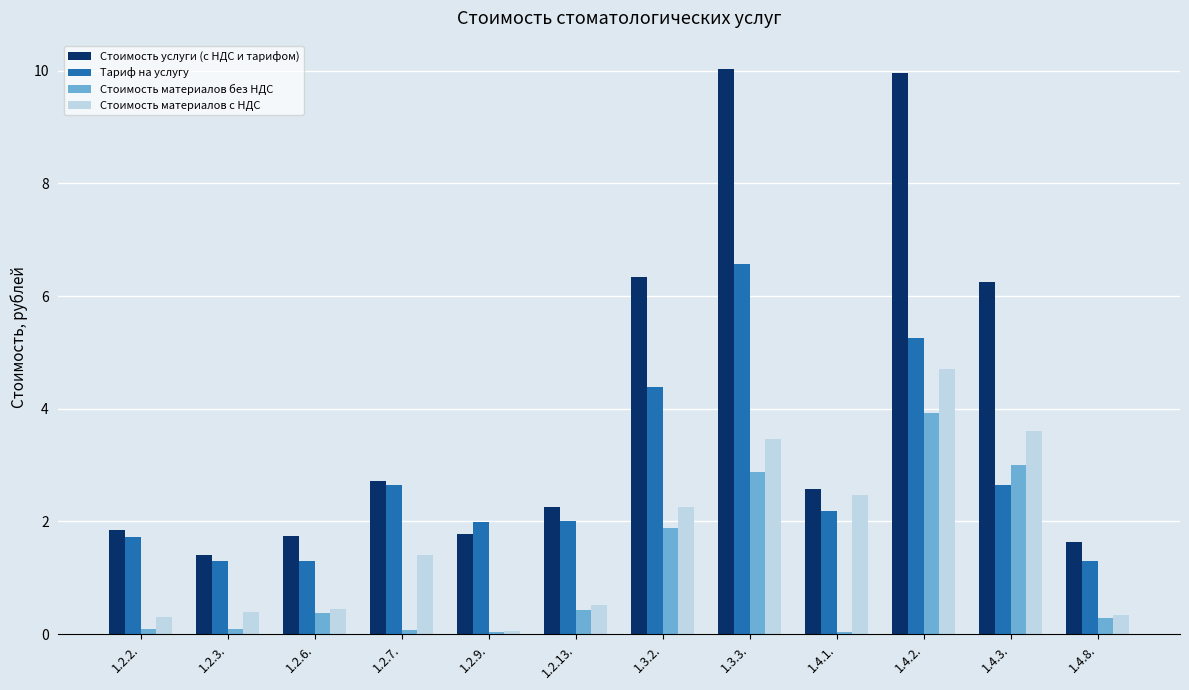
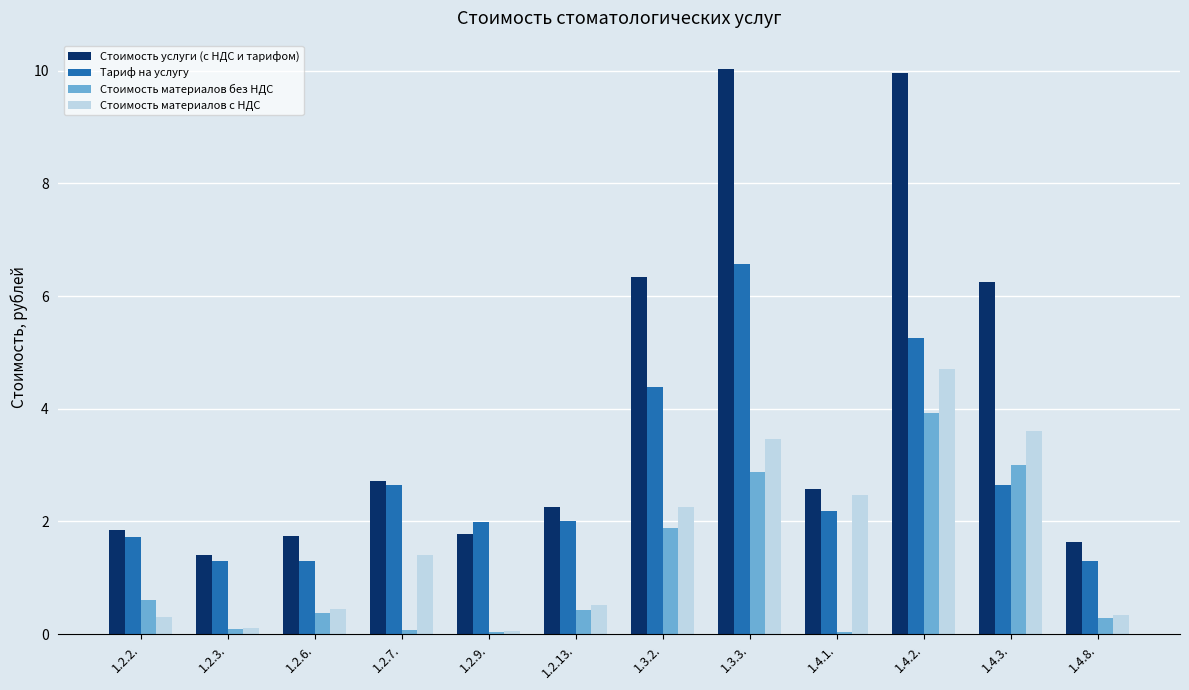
Стоимость материалов без НДС, 1.2.2.: 0.1 -> 0.6
Стоимость материалов с НДС, 1.2.3.: 0.4 -> 0.1
